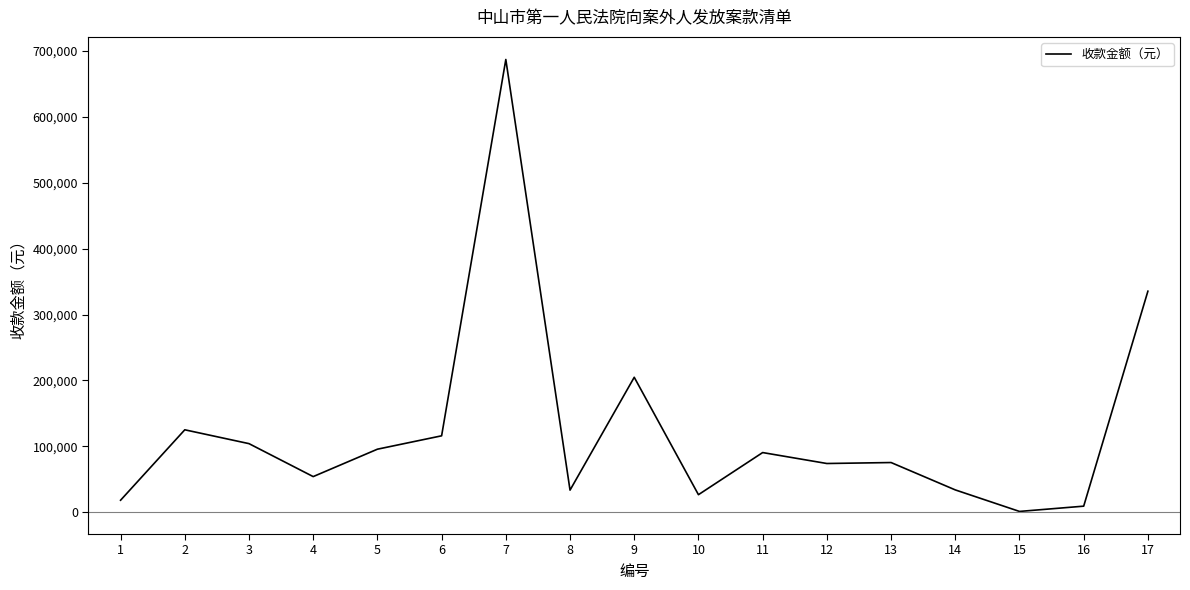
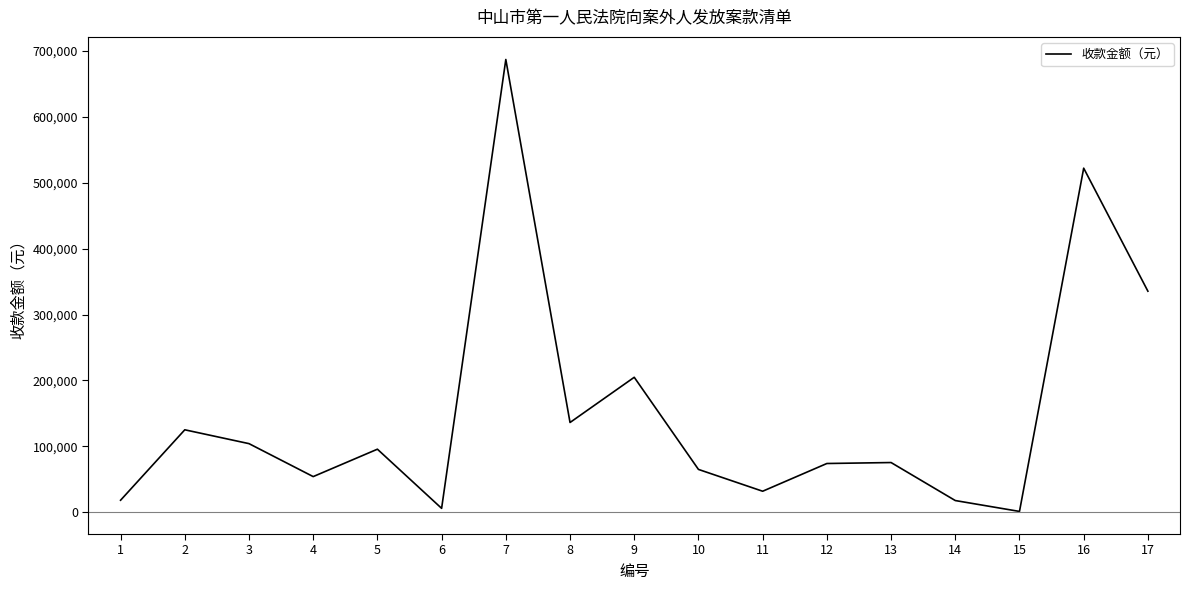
6: 120,000 -> 10,000
8: 30,000 -> 140,000
10: 30,000 -> 60,000
11: 90,000 -> 30,000
14: 30,000 -> 20,000
16: 10,000 -> 520,000
